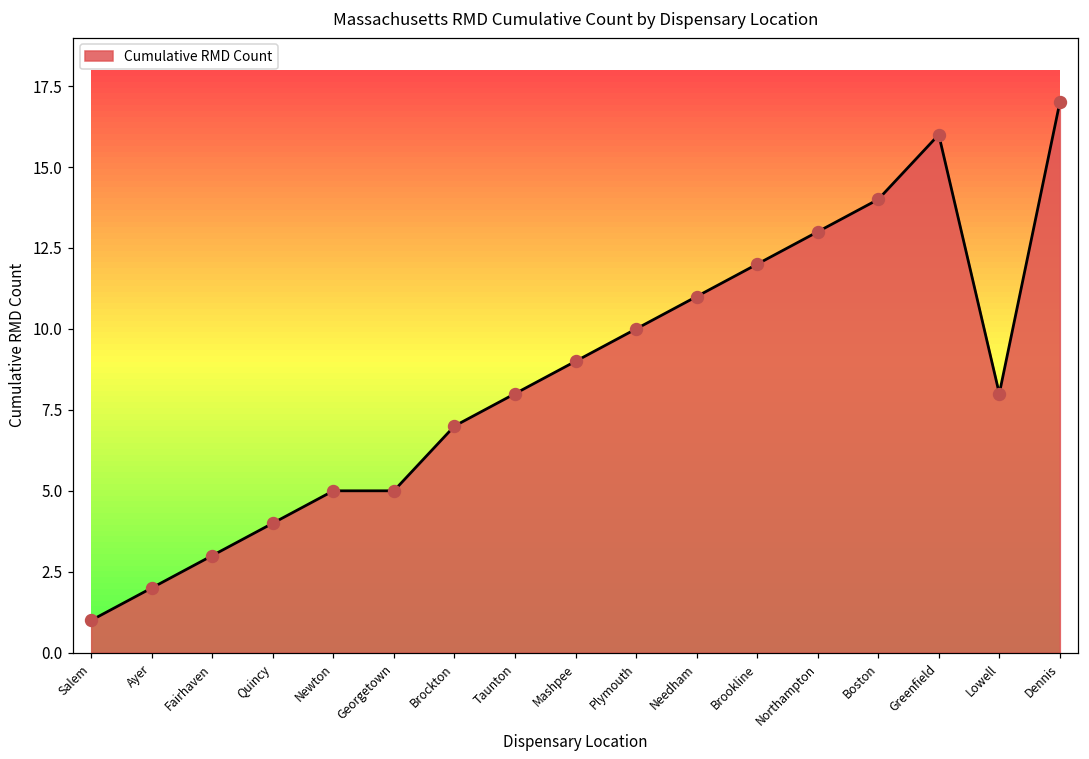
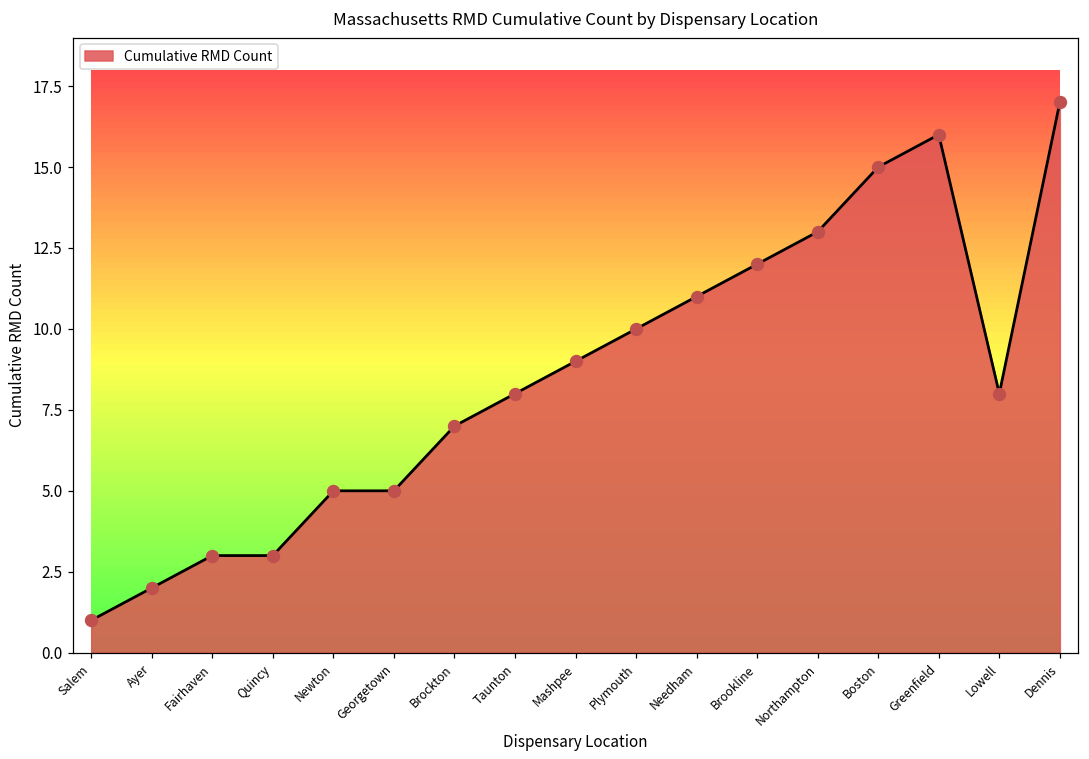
Quincy: 4 -> 3
Boston: 14 -> 15
